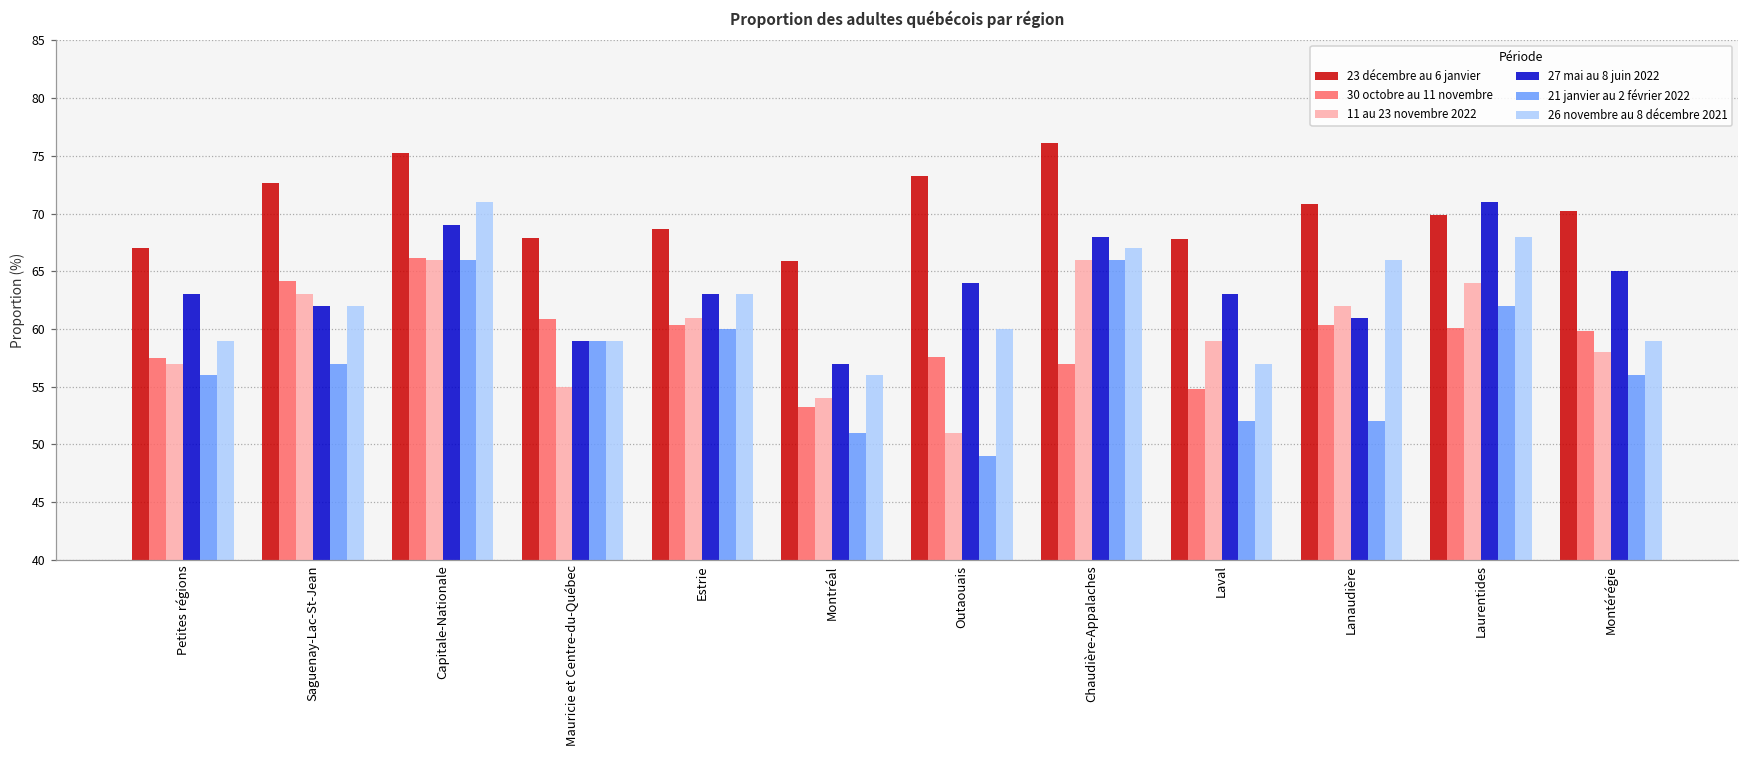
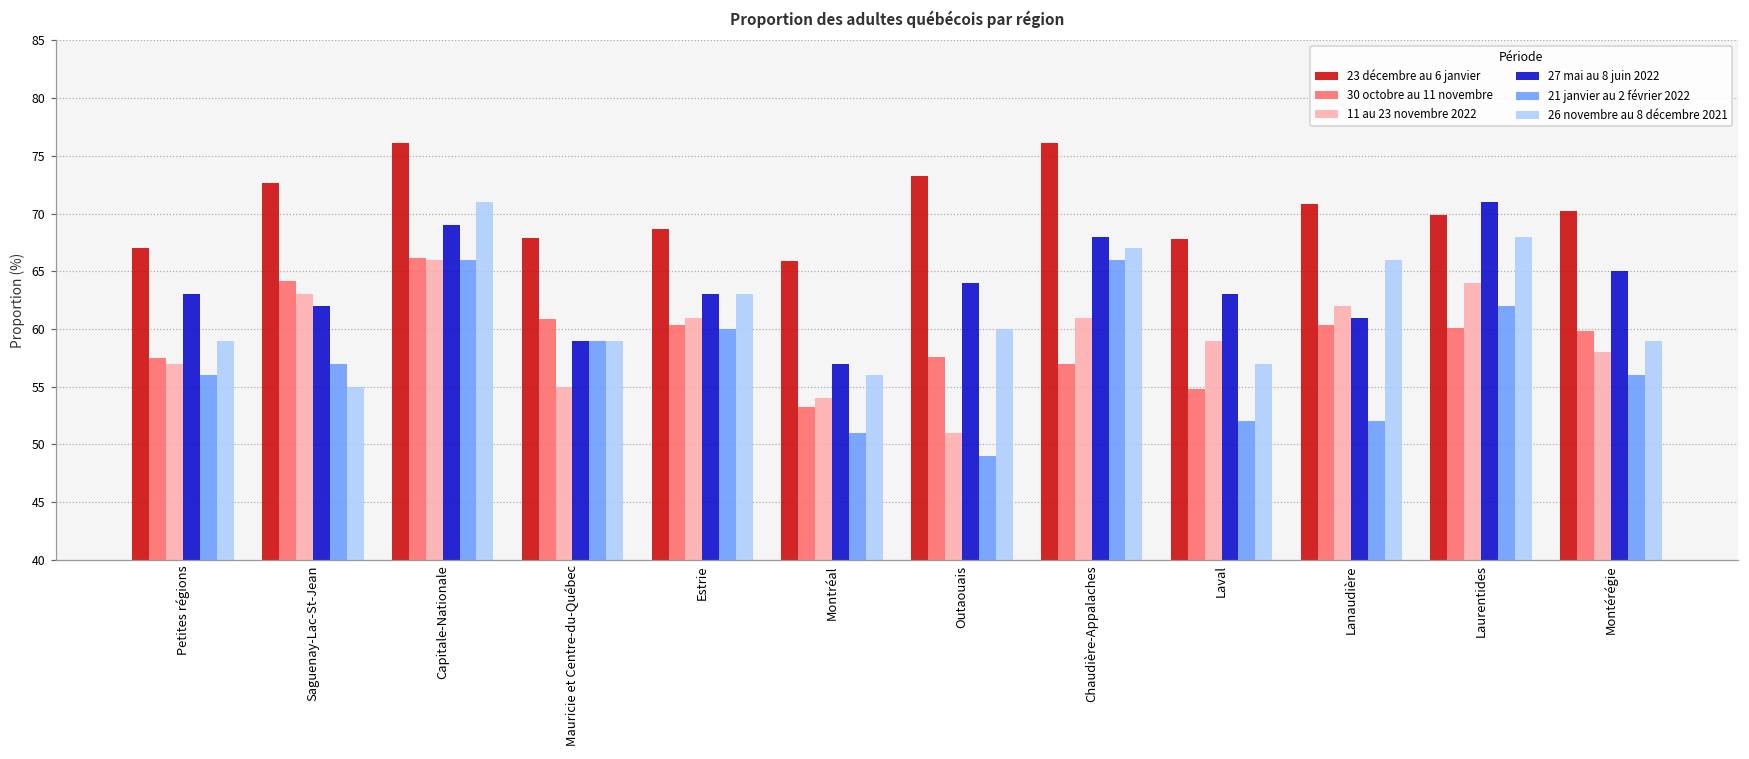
26 novembre au 8 décembre 2021, Saguenay-Lac-St-Jean: 62 -> 55
23 décembre au 6 janvier, Capitale-Nationale: 75.3 -> 76.1
11 au 23 novembre 2022, Chaudière-Appalaches: 66 -> 61
